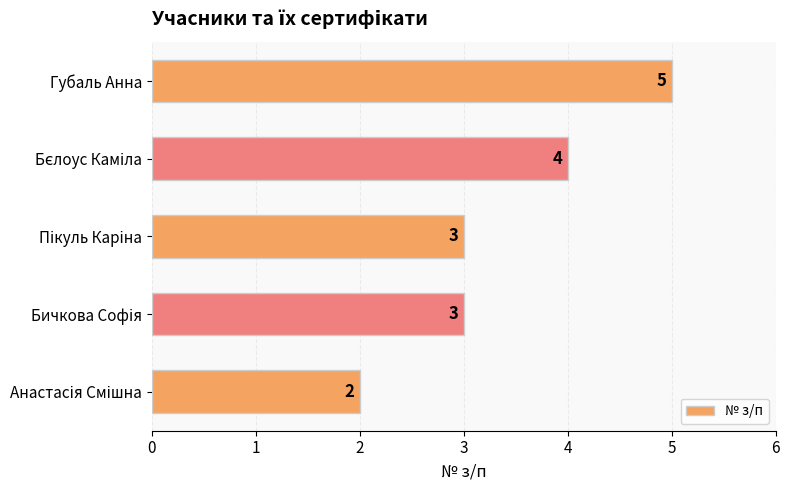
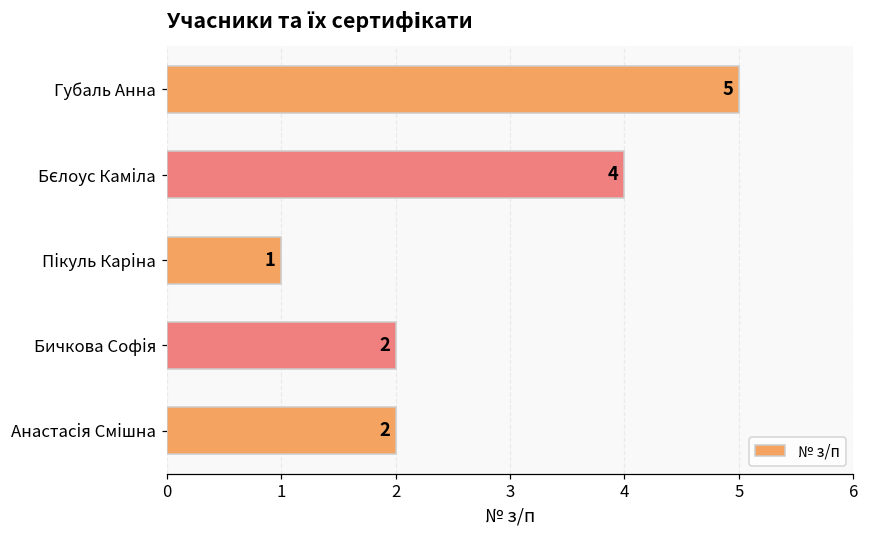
Пікуль Каріна: 3 -> 1
Бичкова Софія: 3 -> 2
